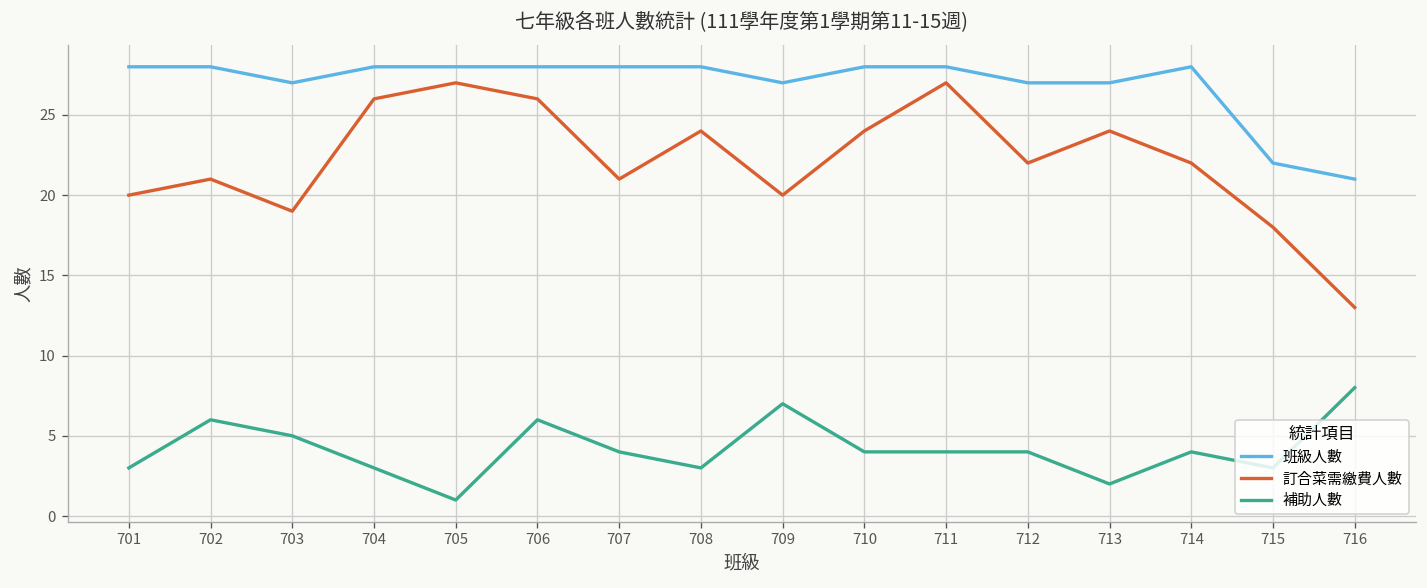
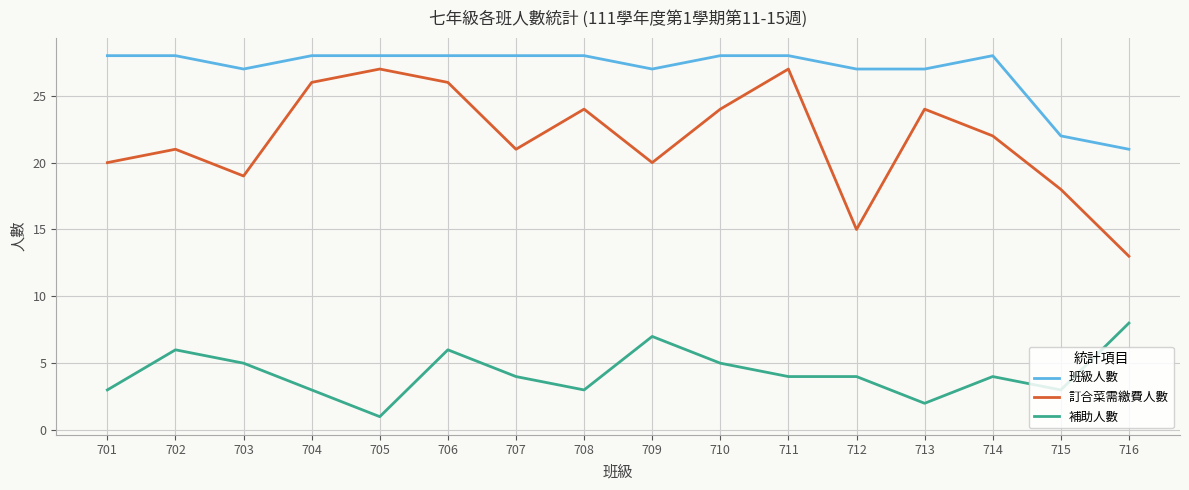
補助人數, 710: 4 -> 5
訂合菜需繳費人數, 712: 22 -> 15
